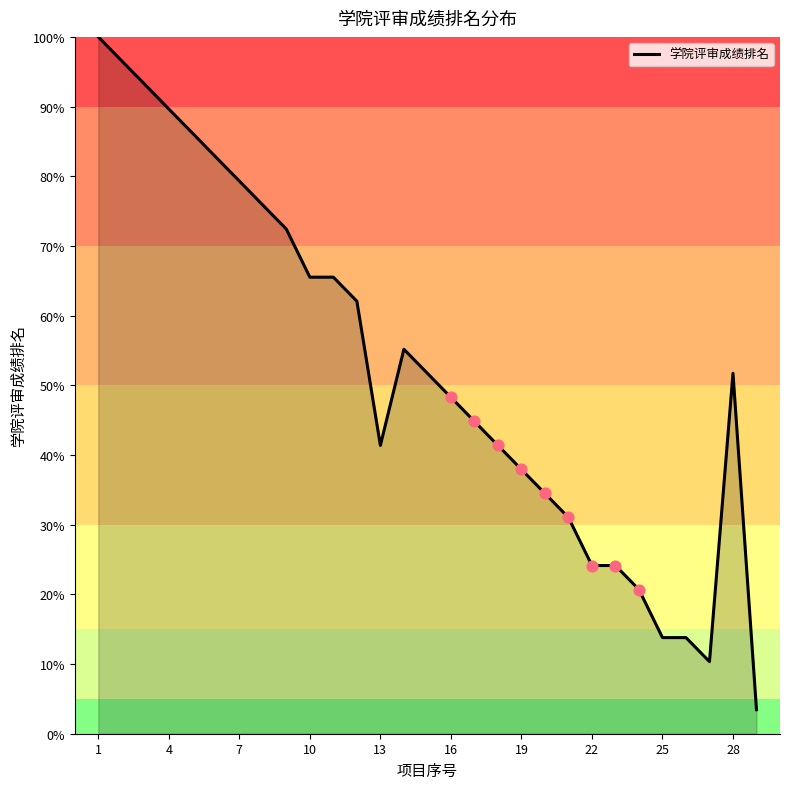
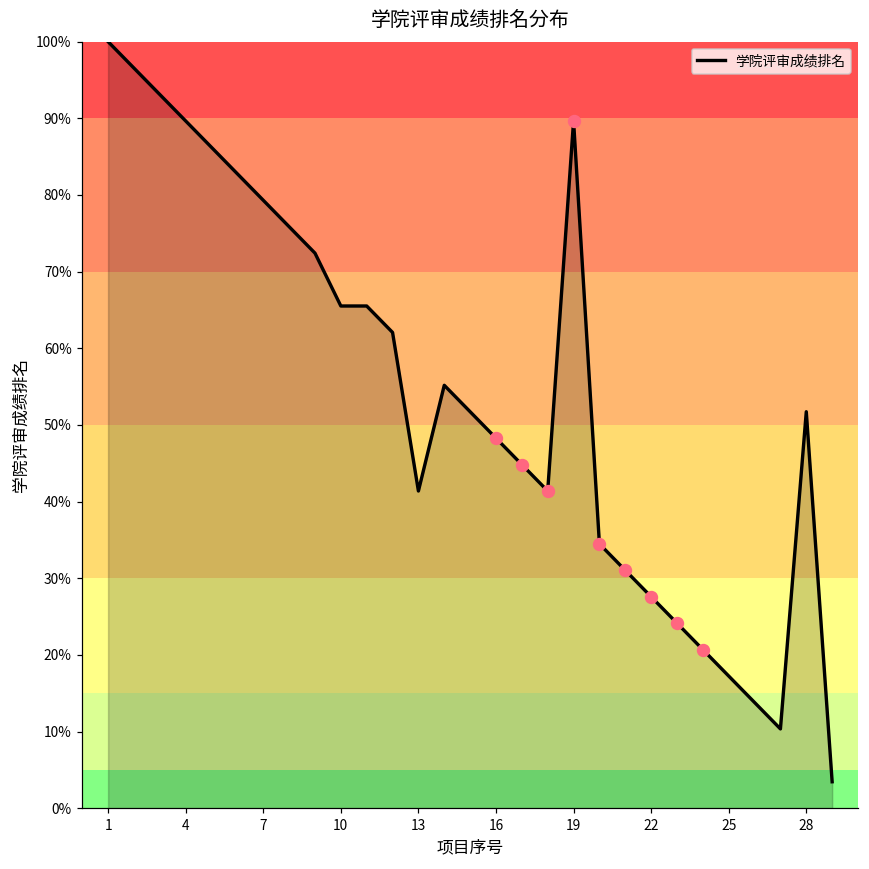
学院评审成绩排名, 19: 38% -> 90%
学院评审成绩排名, 22: 24% -> 28%
学院评审成绩排名, 25: 14% -> 17%
